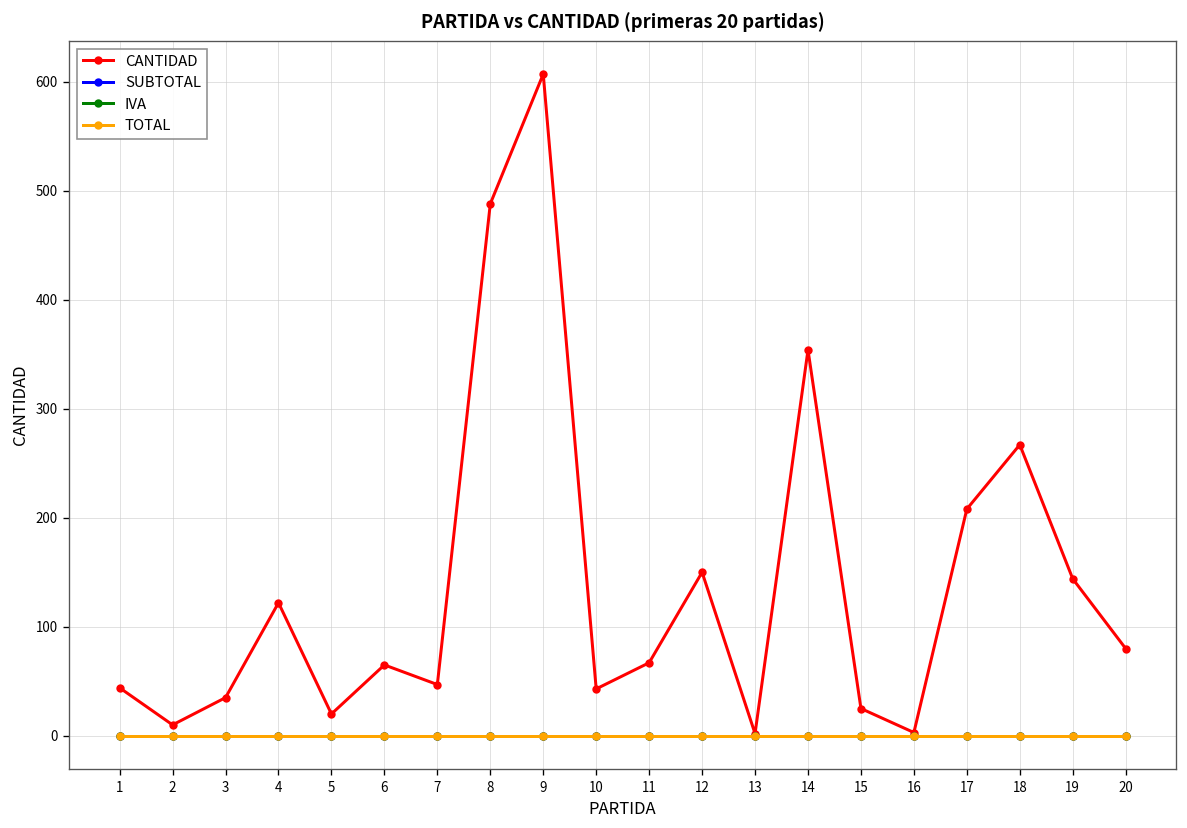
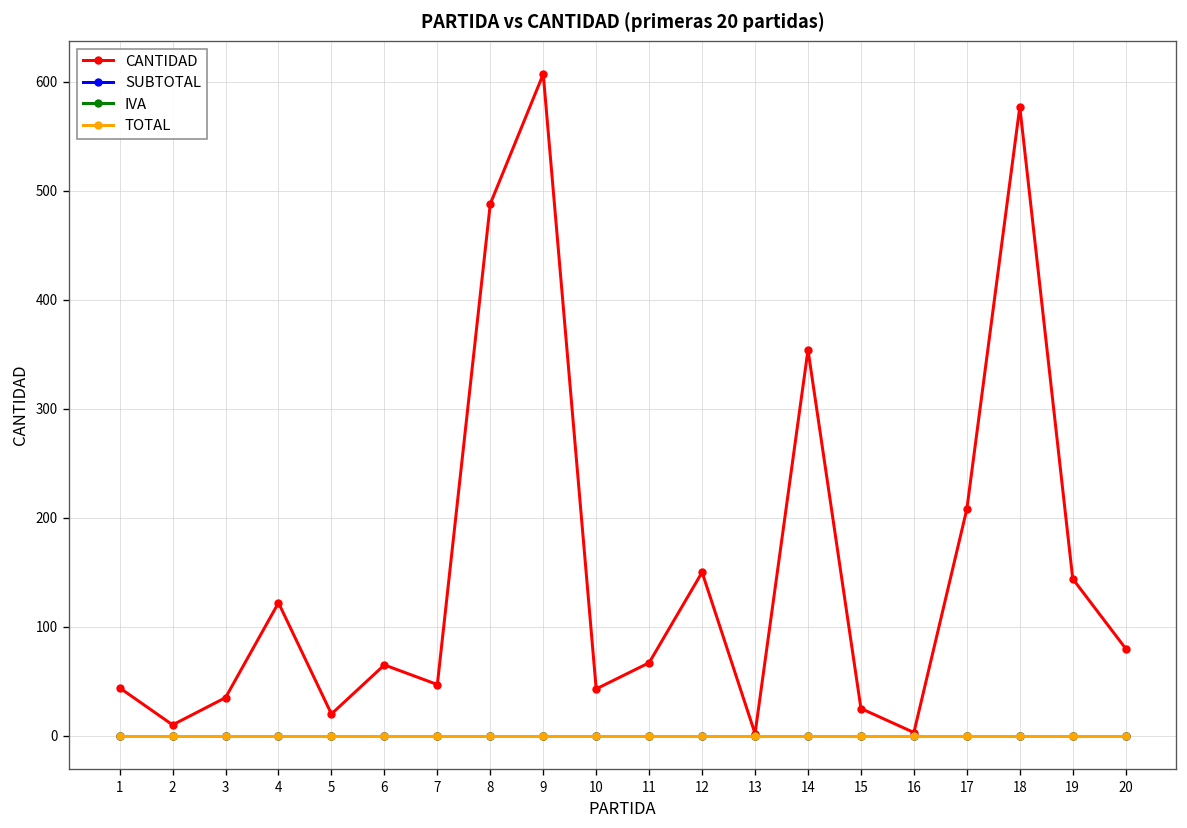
CANTIDAD, 18: 270 -> 580
